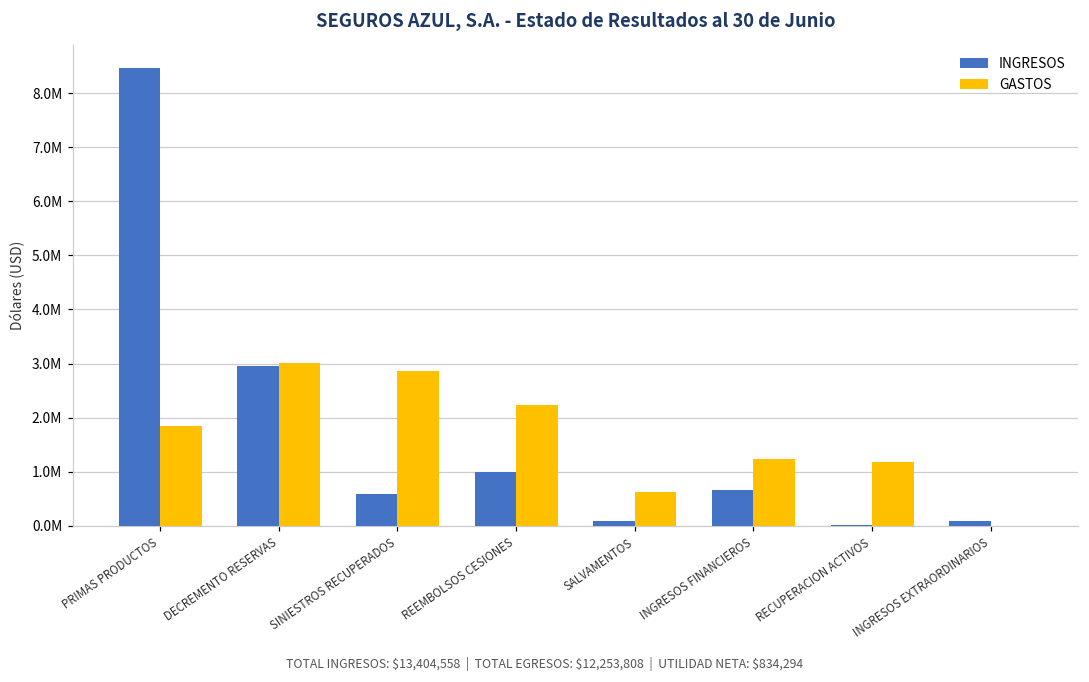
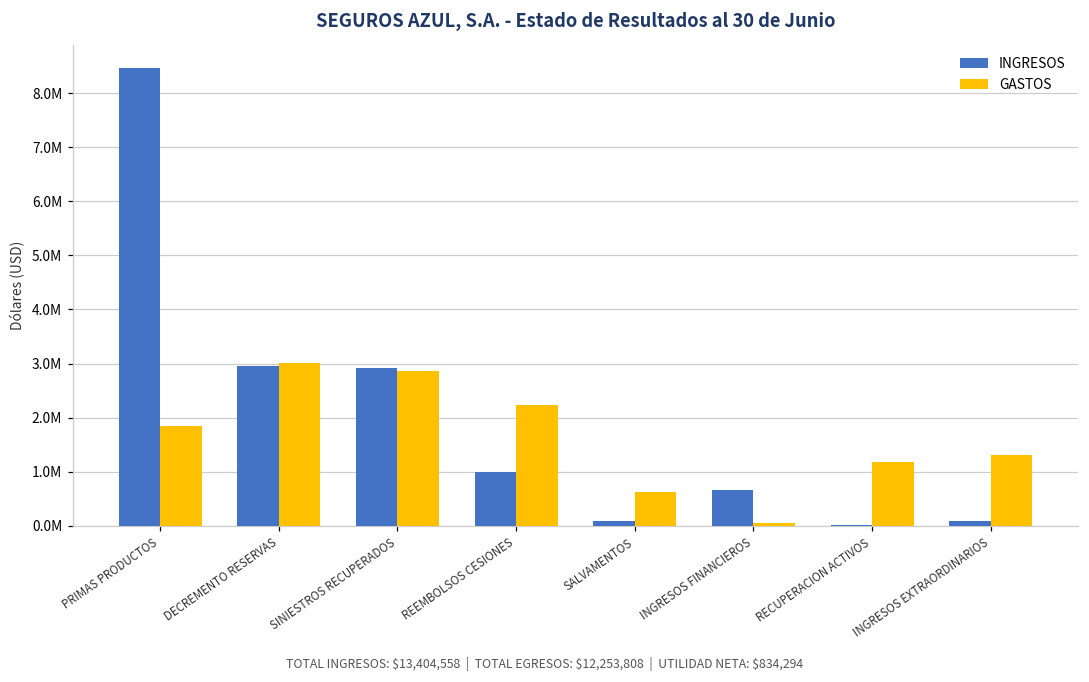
INGRESOS, SINIESTROS RECUPERADOS: 600000 -> 2900000
GASTOS, INGRESOS FINANCIEROS: 1200000 -> 100000
GASTOS, INGRESOS EXTRAORDINARIOS: 0 -> 1300000
